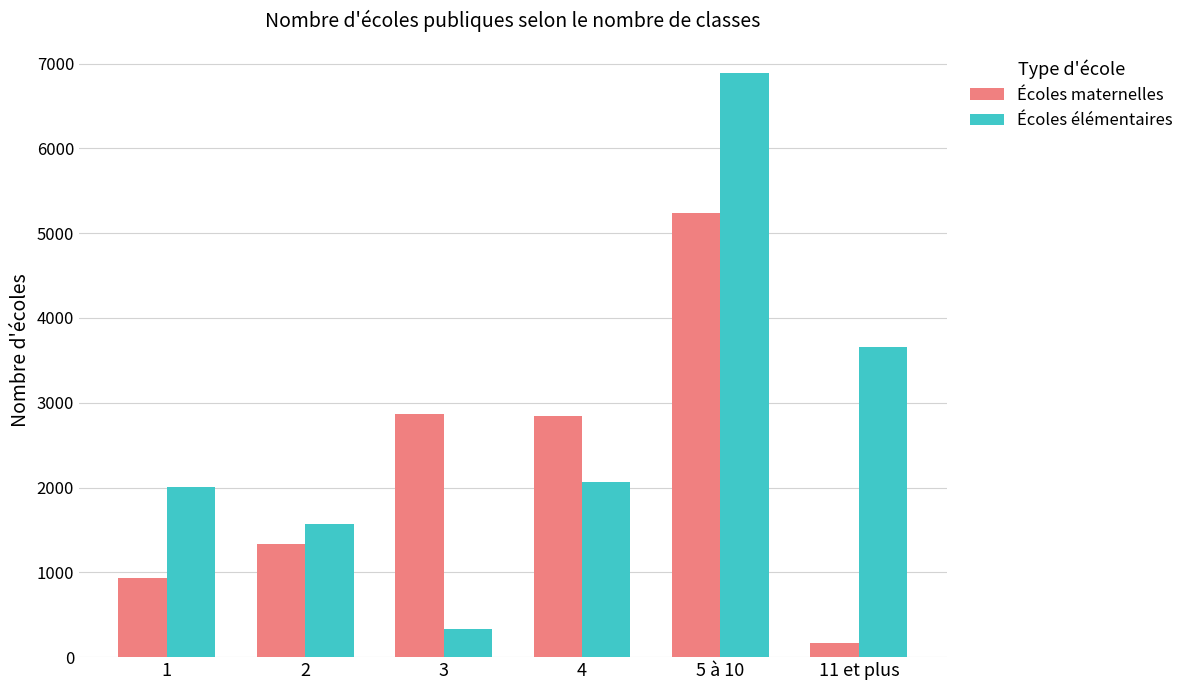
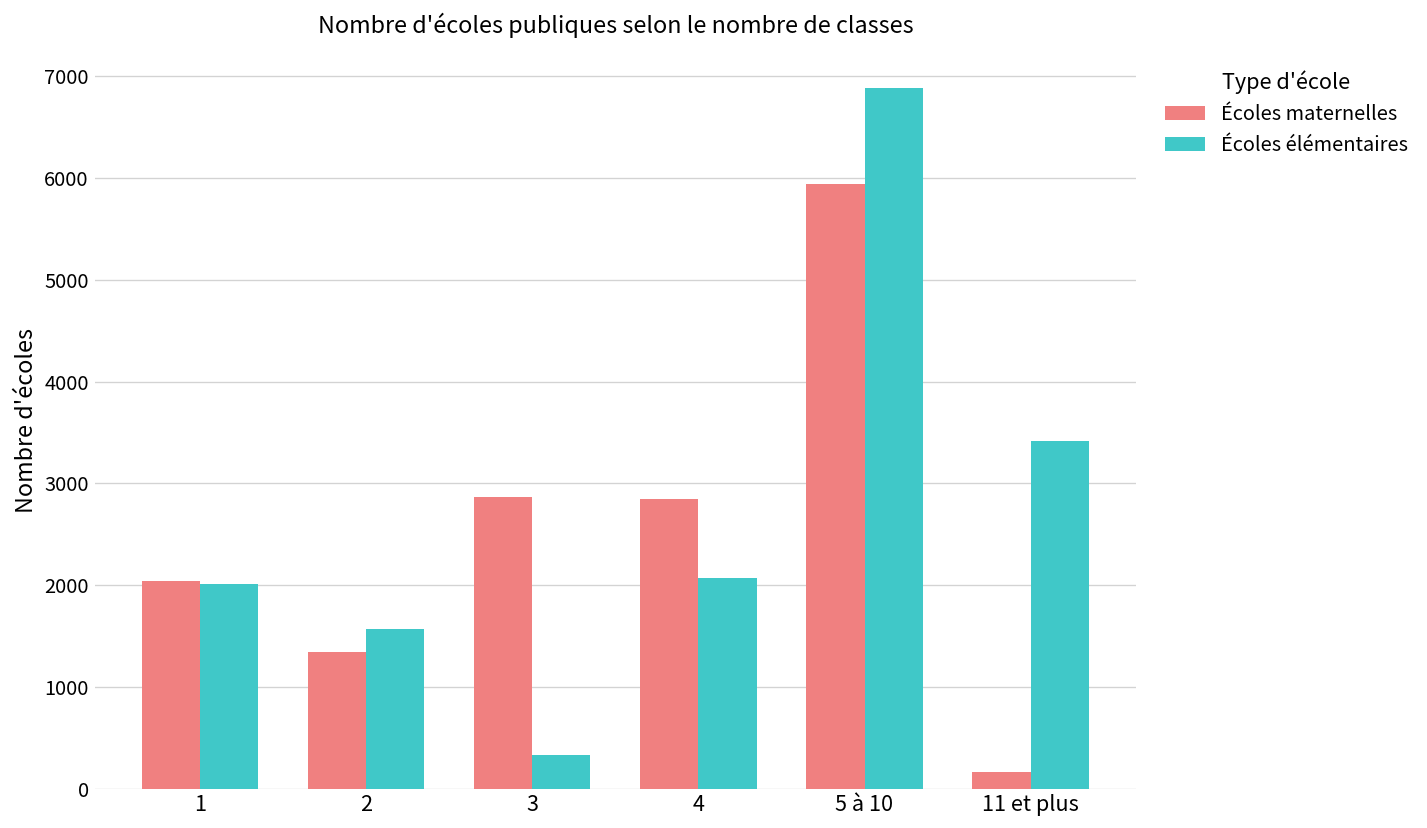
Écoles maternelles, 1: 900 -> 2000
Écoles maternelles, 5 à 10: 5200 -> 5900
Écoles élémentaires, 11 et plus: 3700 -> 3400
